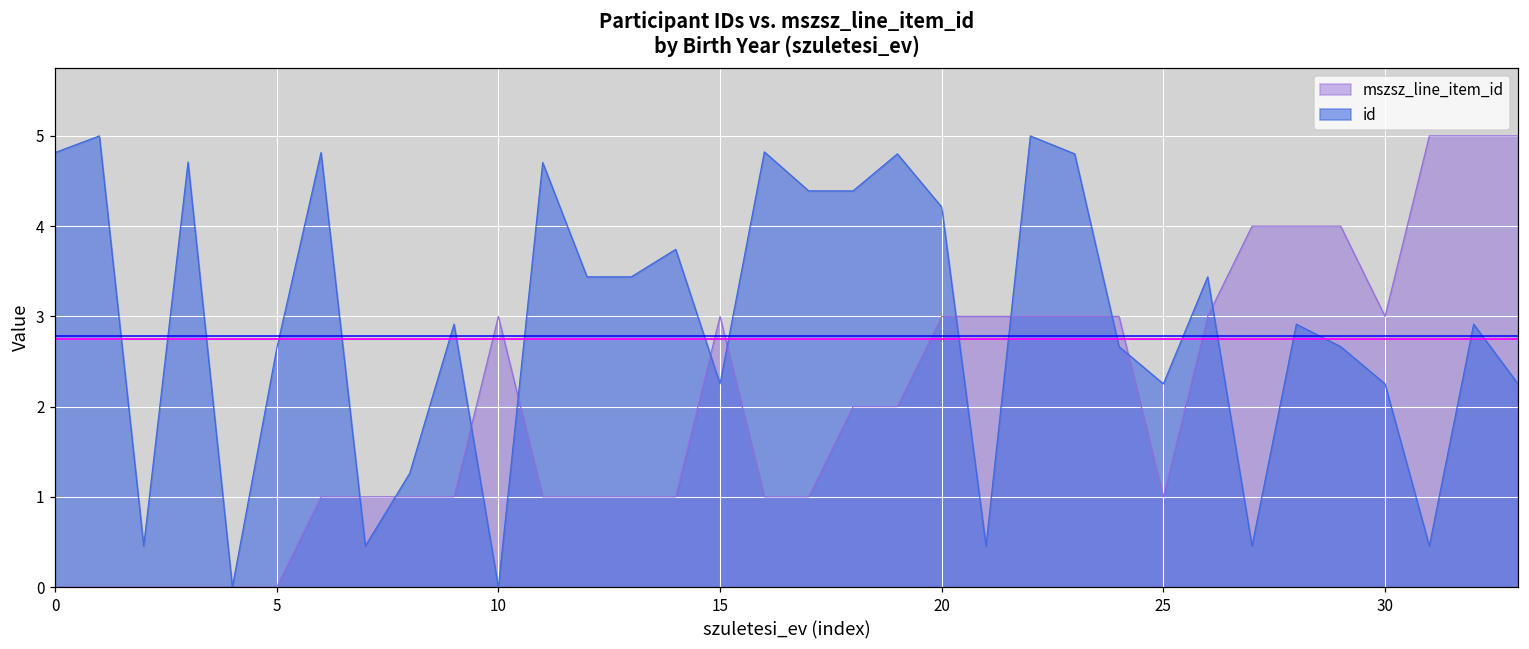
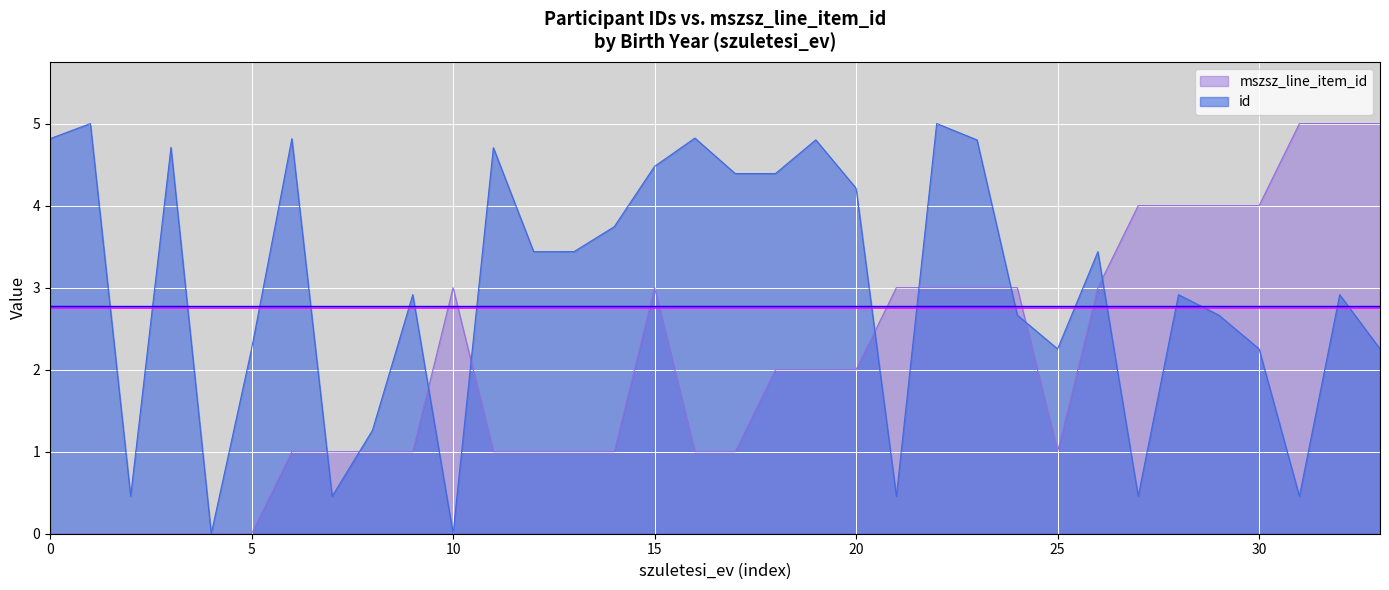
id, 5: 2.6 -> 2.3
id, 15: 2.3 -> 4.5
mszsz_line_item_id, 20: 3.0 -> 2.0
mszsz_line_item_id, 30: 3.0 -> 4.0
